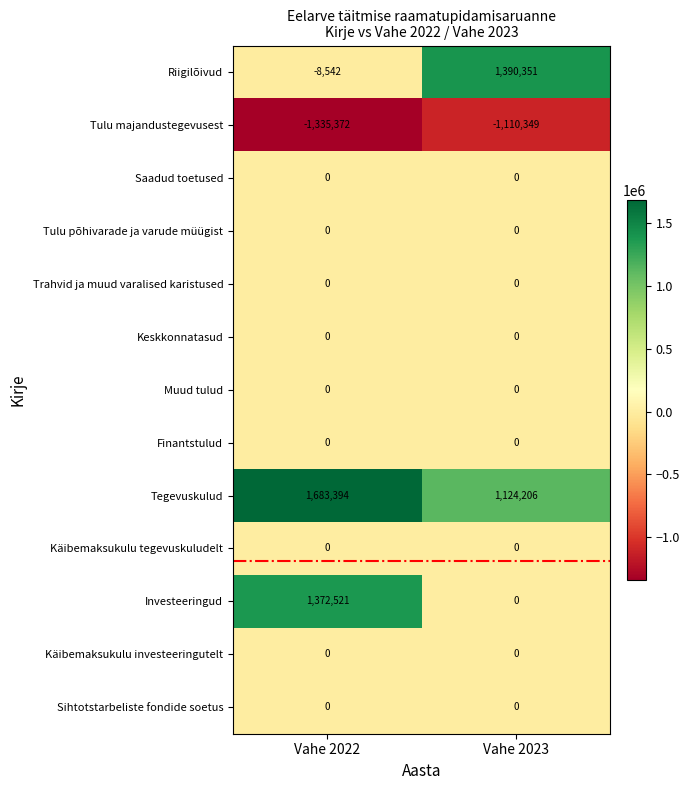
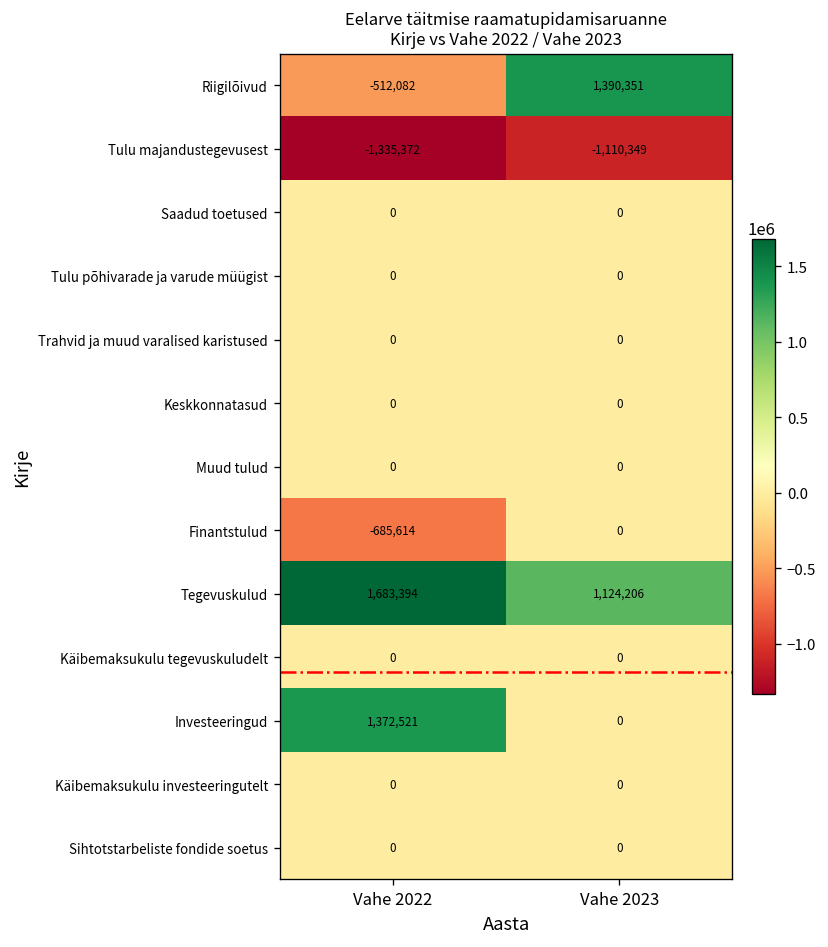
Riigilõivud, Vahe 2022: -8,542 -> -512,082
Finantstulud, Vahe 2022: 0 -> -685,614
